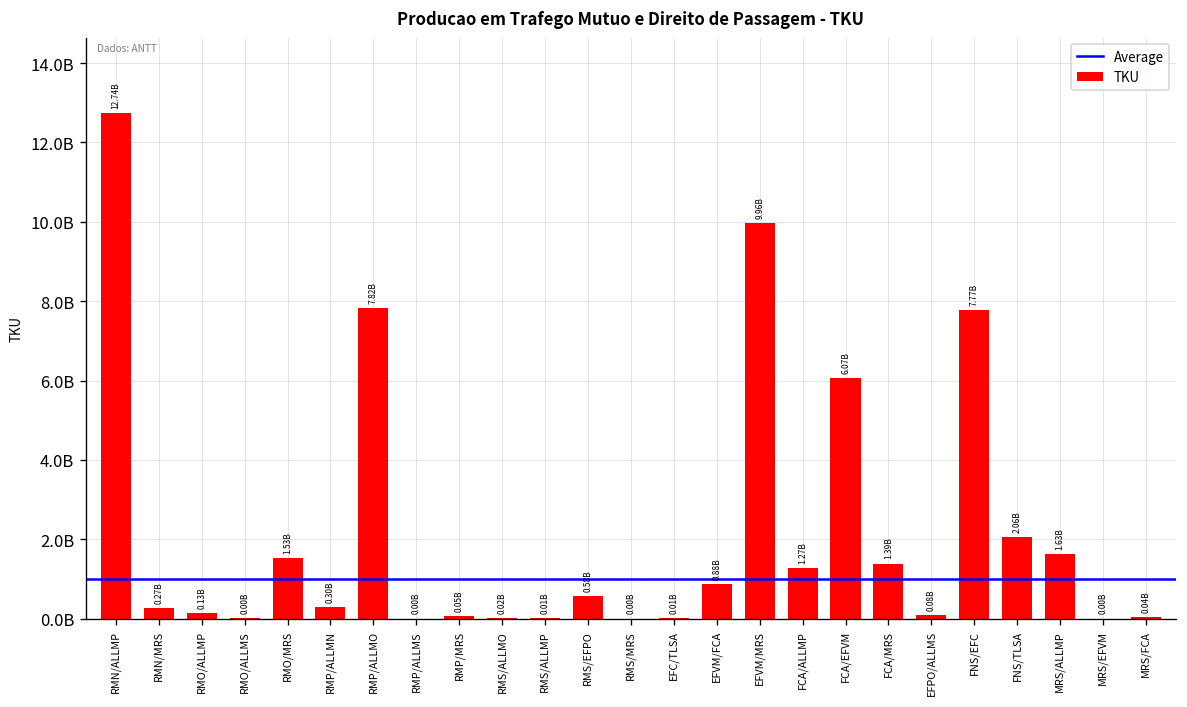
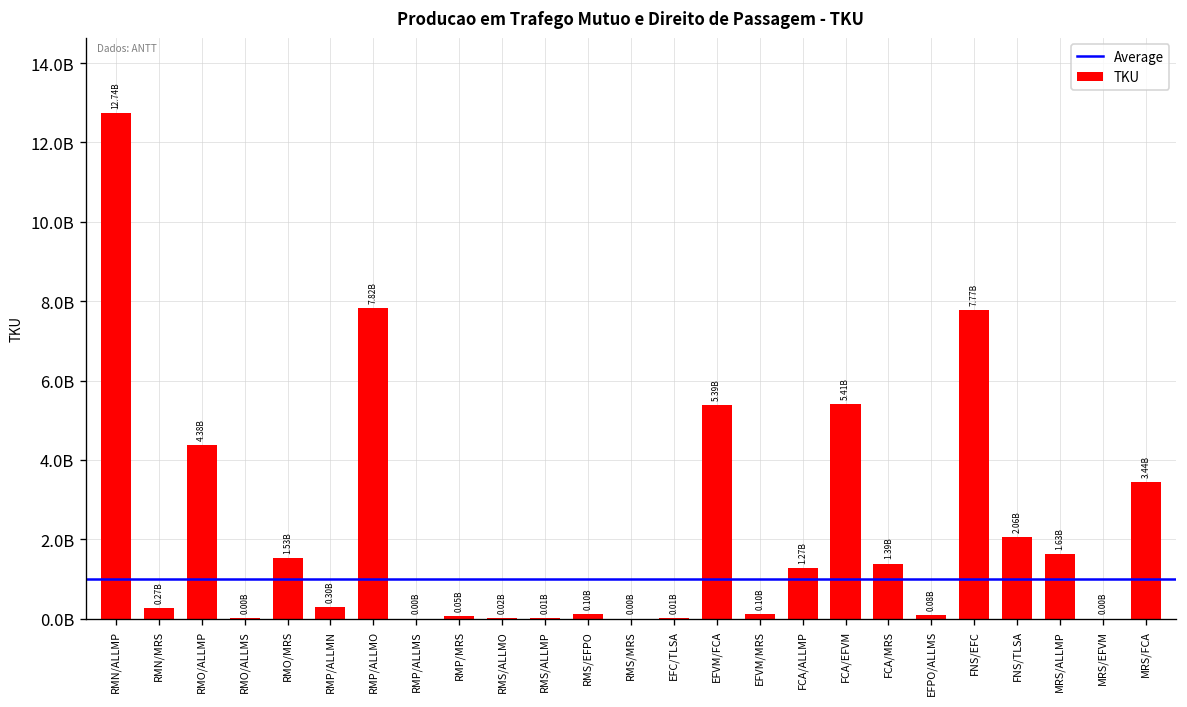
RMO/ALLMP: 0.13B -> 4.38B
RMS/EFPO: 0.58B -> 0.10B
EFVM/FCA: 0.88B -> 5.39B
EFVM/MRS: 9.96B -> 0.10B
FCA/EFVM: 6.07B -> 5.41B
MRS/FCA: 0.04B -> 3.44B
